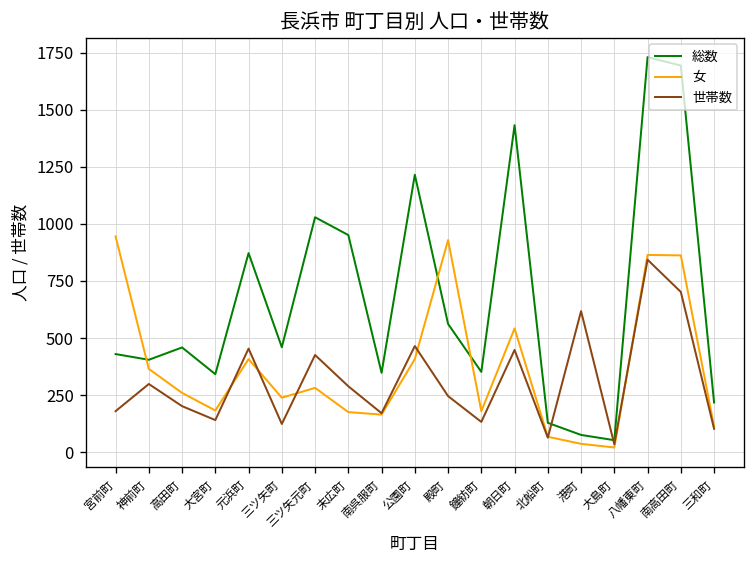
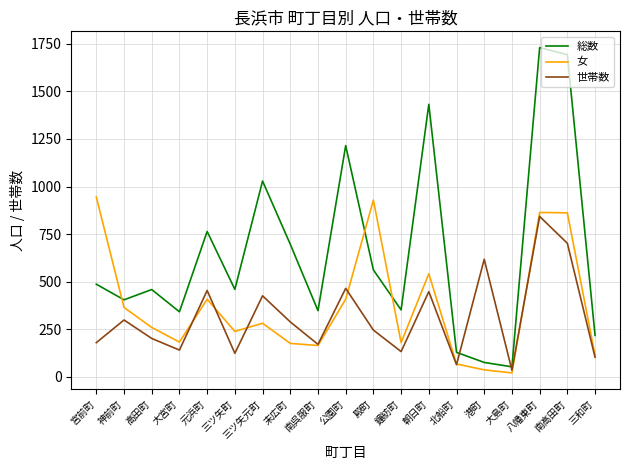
総数, 宮前町: 430 -> 490
総数, 元浜町: 870 -> 760
総数, 末広町: 950 -> 700
